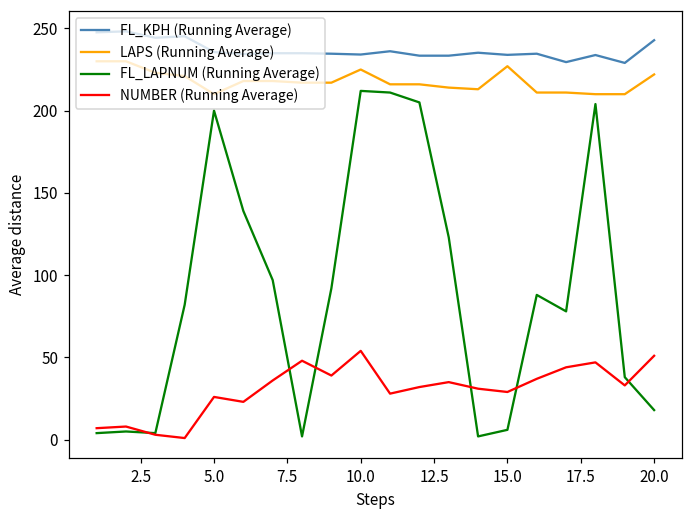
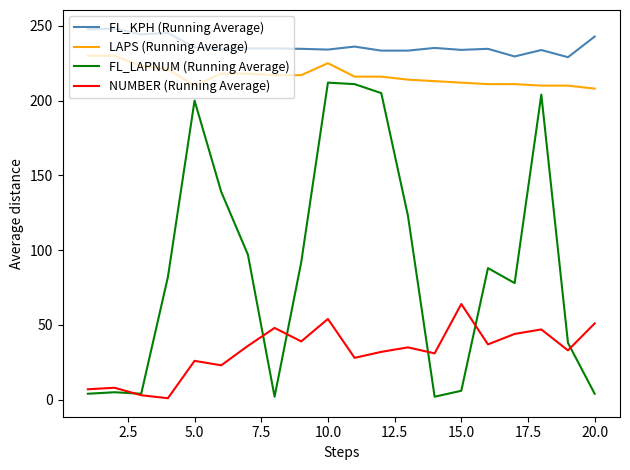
LAPS (Running Average), 15.0: 227 -> 212
NUMBER (Running Average), 15.0: 29 -> 64
LAPS (Running Average), 20.0: 222 -> 208
FL_LAPNUM (Running Average), 20.0: 18 -> 4
